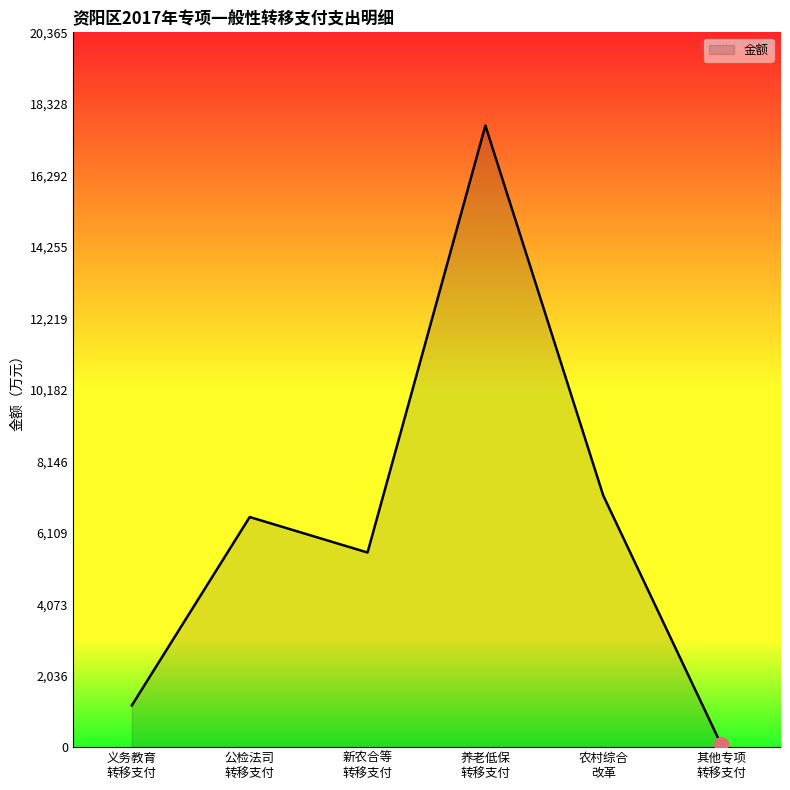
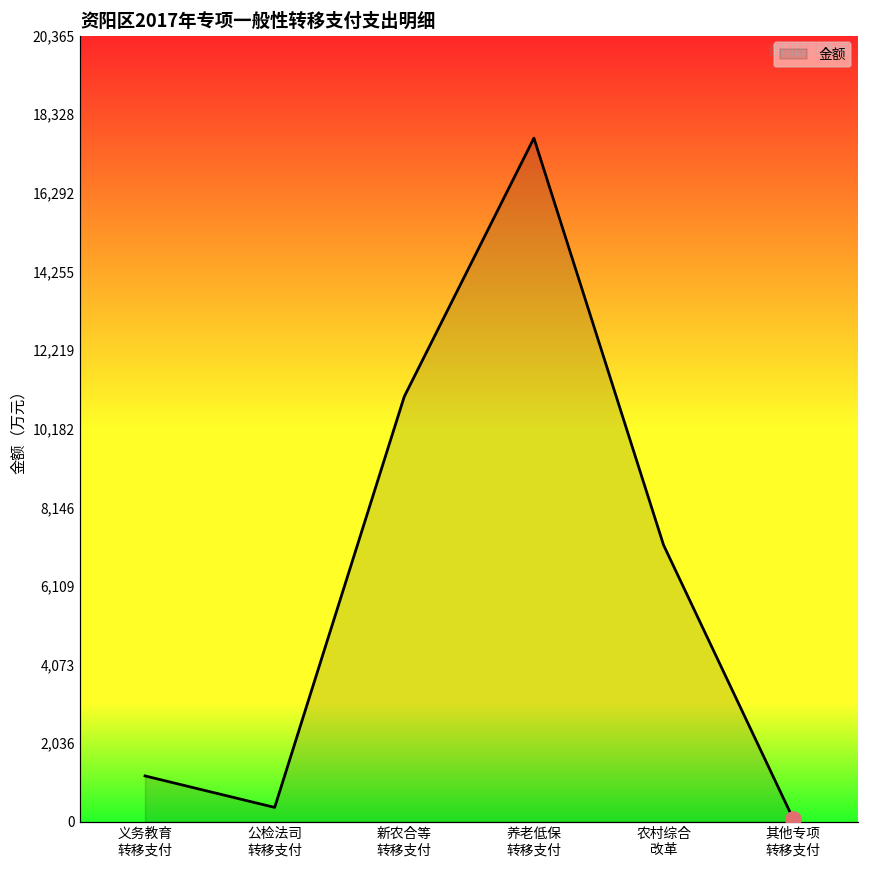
金额, 公检法司 转移支付: 6,600 -> 400
金额, 新农合等 转移支付: 5,500 -> 11,000
